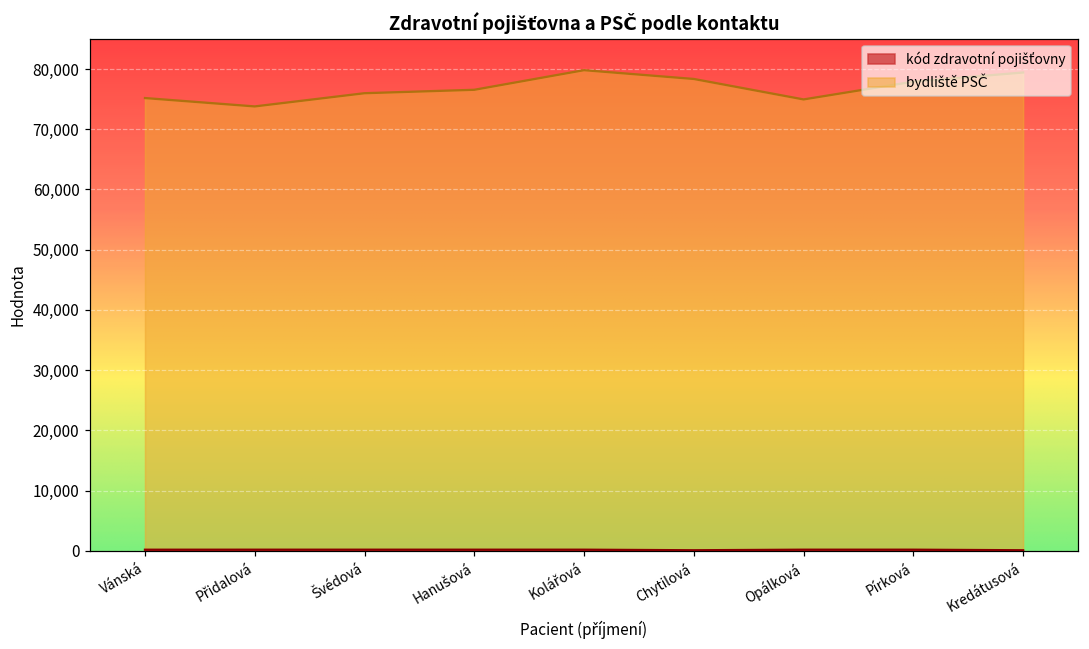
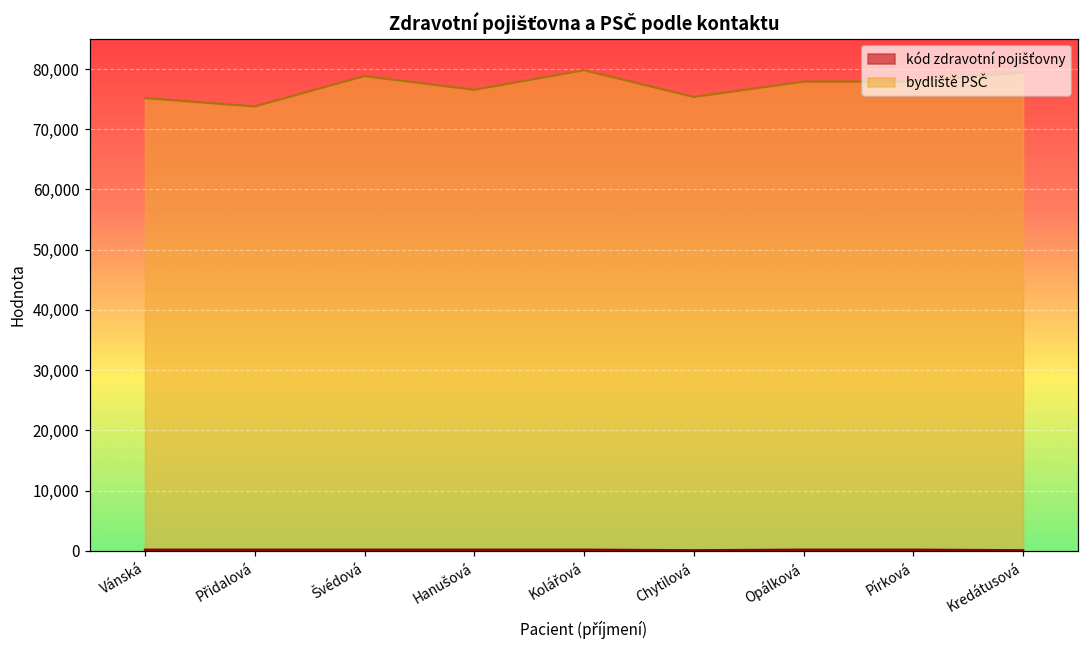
bydliště PSČ, Švédová: 76,000 -> 79,000
bydliště PSČ, Chytilová: 78,000 -> 75,000
bydliště PSČ, Opálková: 75,000 -> 78,000
